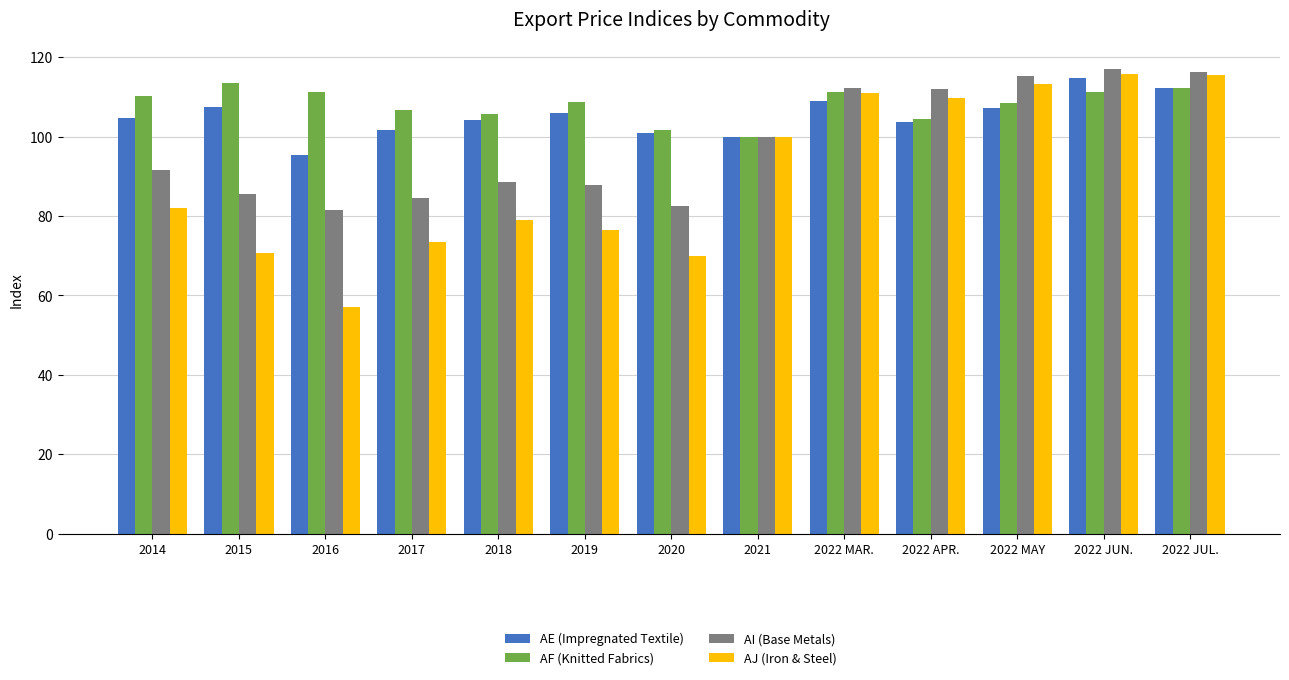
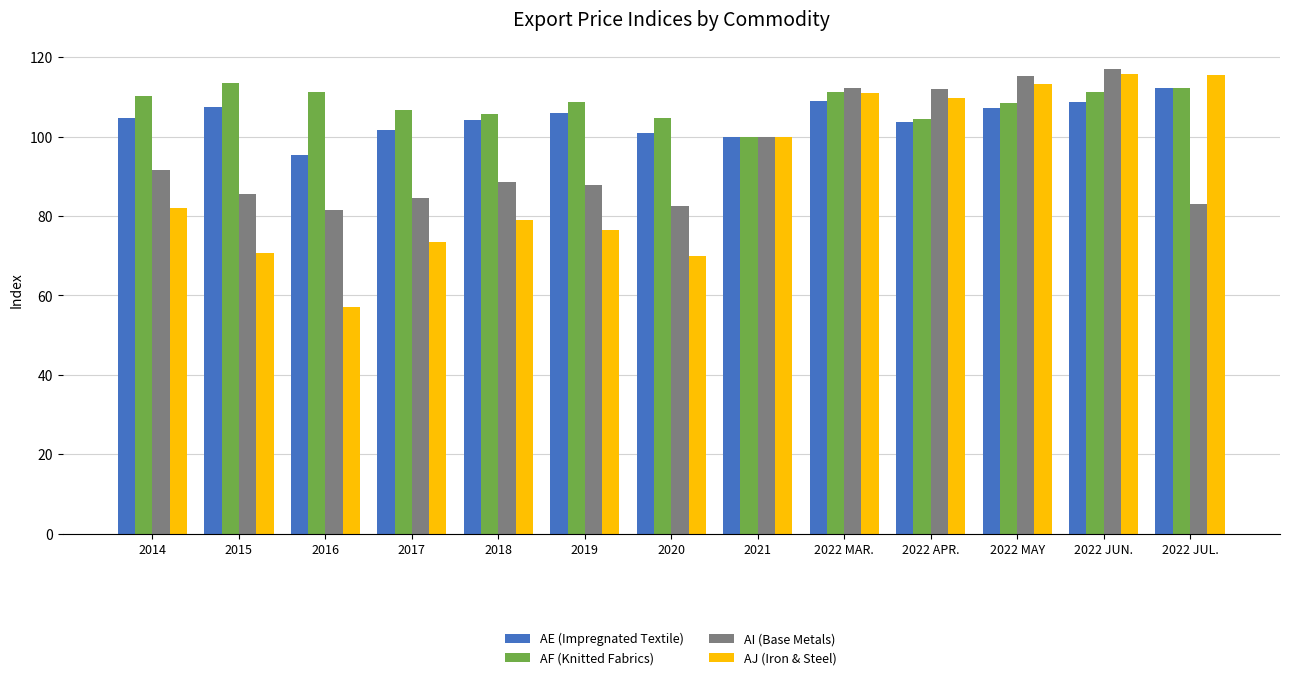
AF (Knitted Fabrics), 2020: 102 -> 105
AE (Impregnated Textile), 2022 JUN.: 115 -> 109
AI (Base Metals), 2022 JUL.: 116 -> 83
